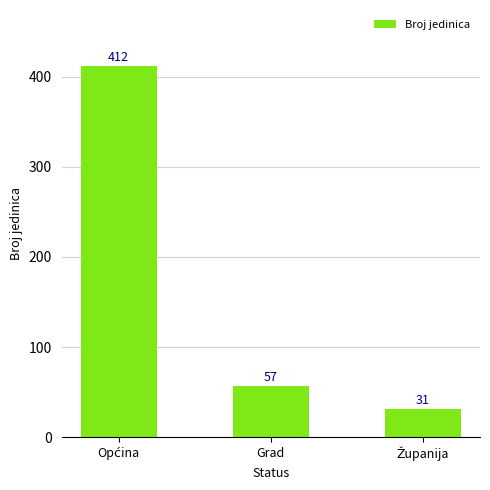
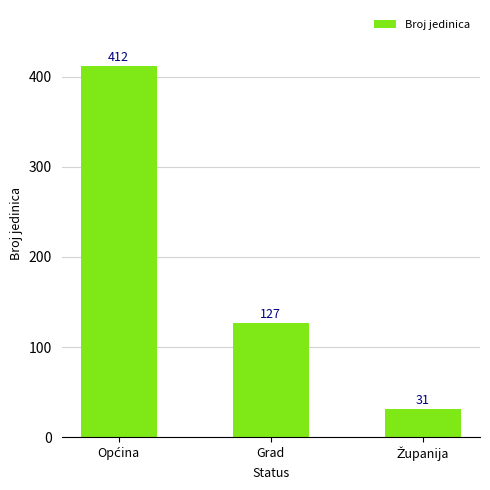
Grad: 57 -> 127
